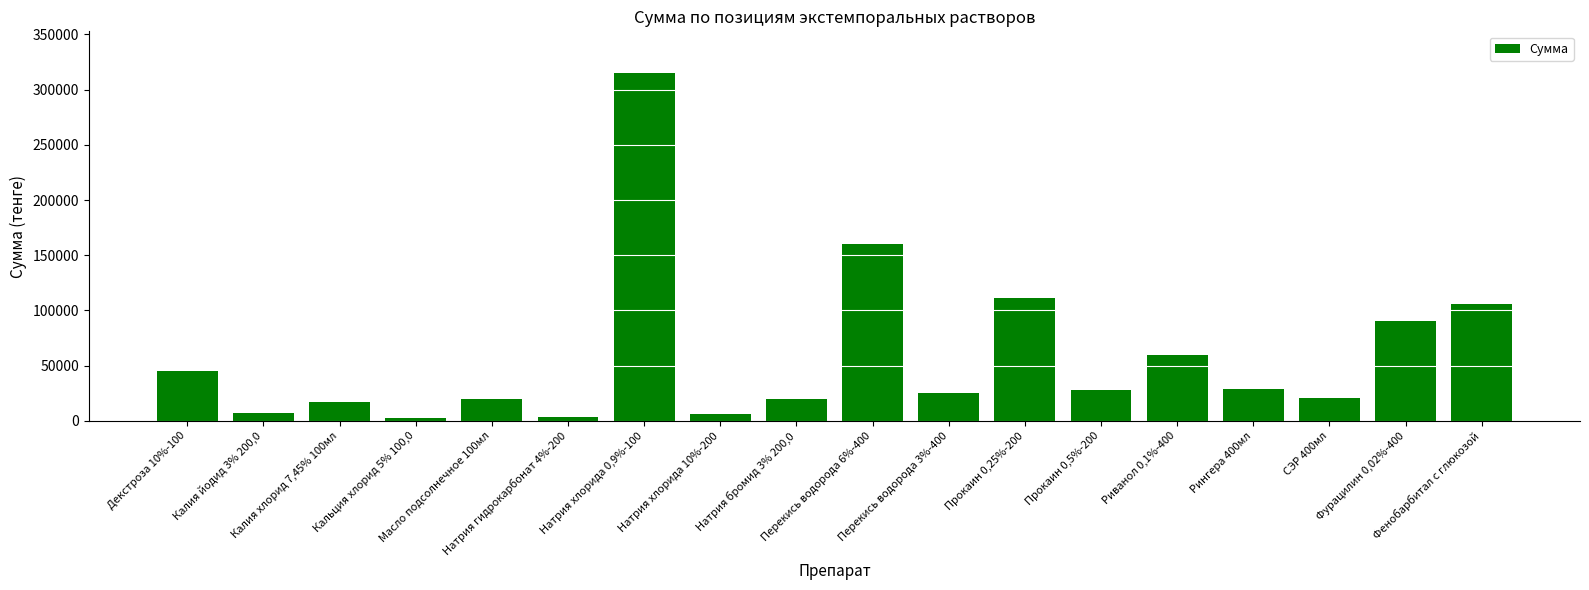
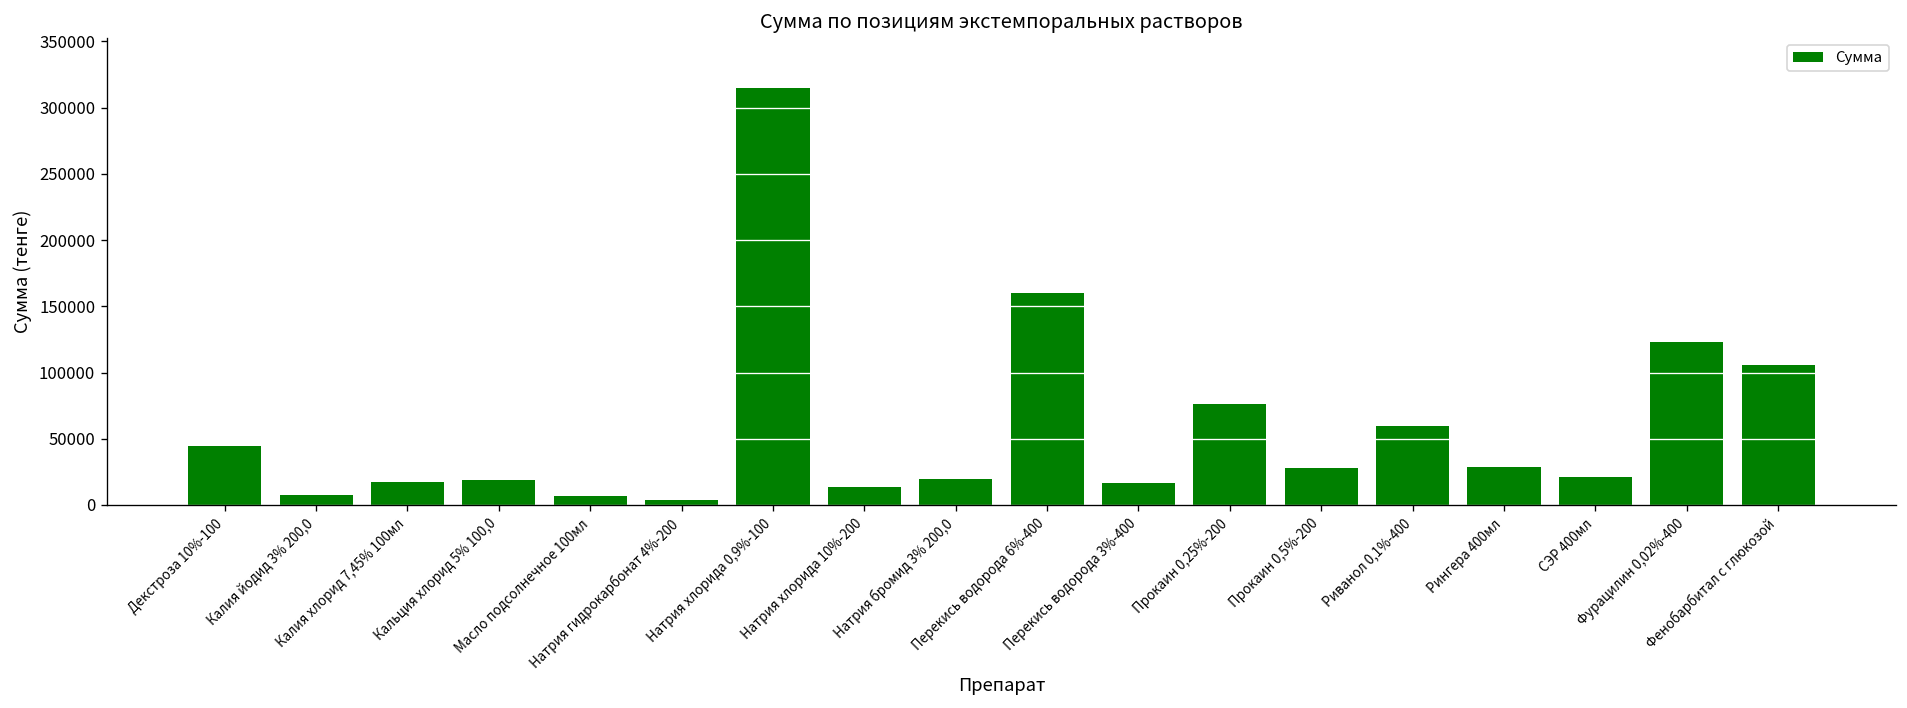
Кальция хлорид 5% 100,0: 3000 -> 19000
Масло подсолнечное 100мл: 20000 -> 7000
Натрия хлорида 10%-200: 6000 -> 14000
Перекись водорода 3%-400: 26000 -> 17000
Прокаин 0,25%-200: 111000 -> 77000
Фурацилин 0,02%-400: 90000 -> 123000
